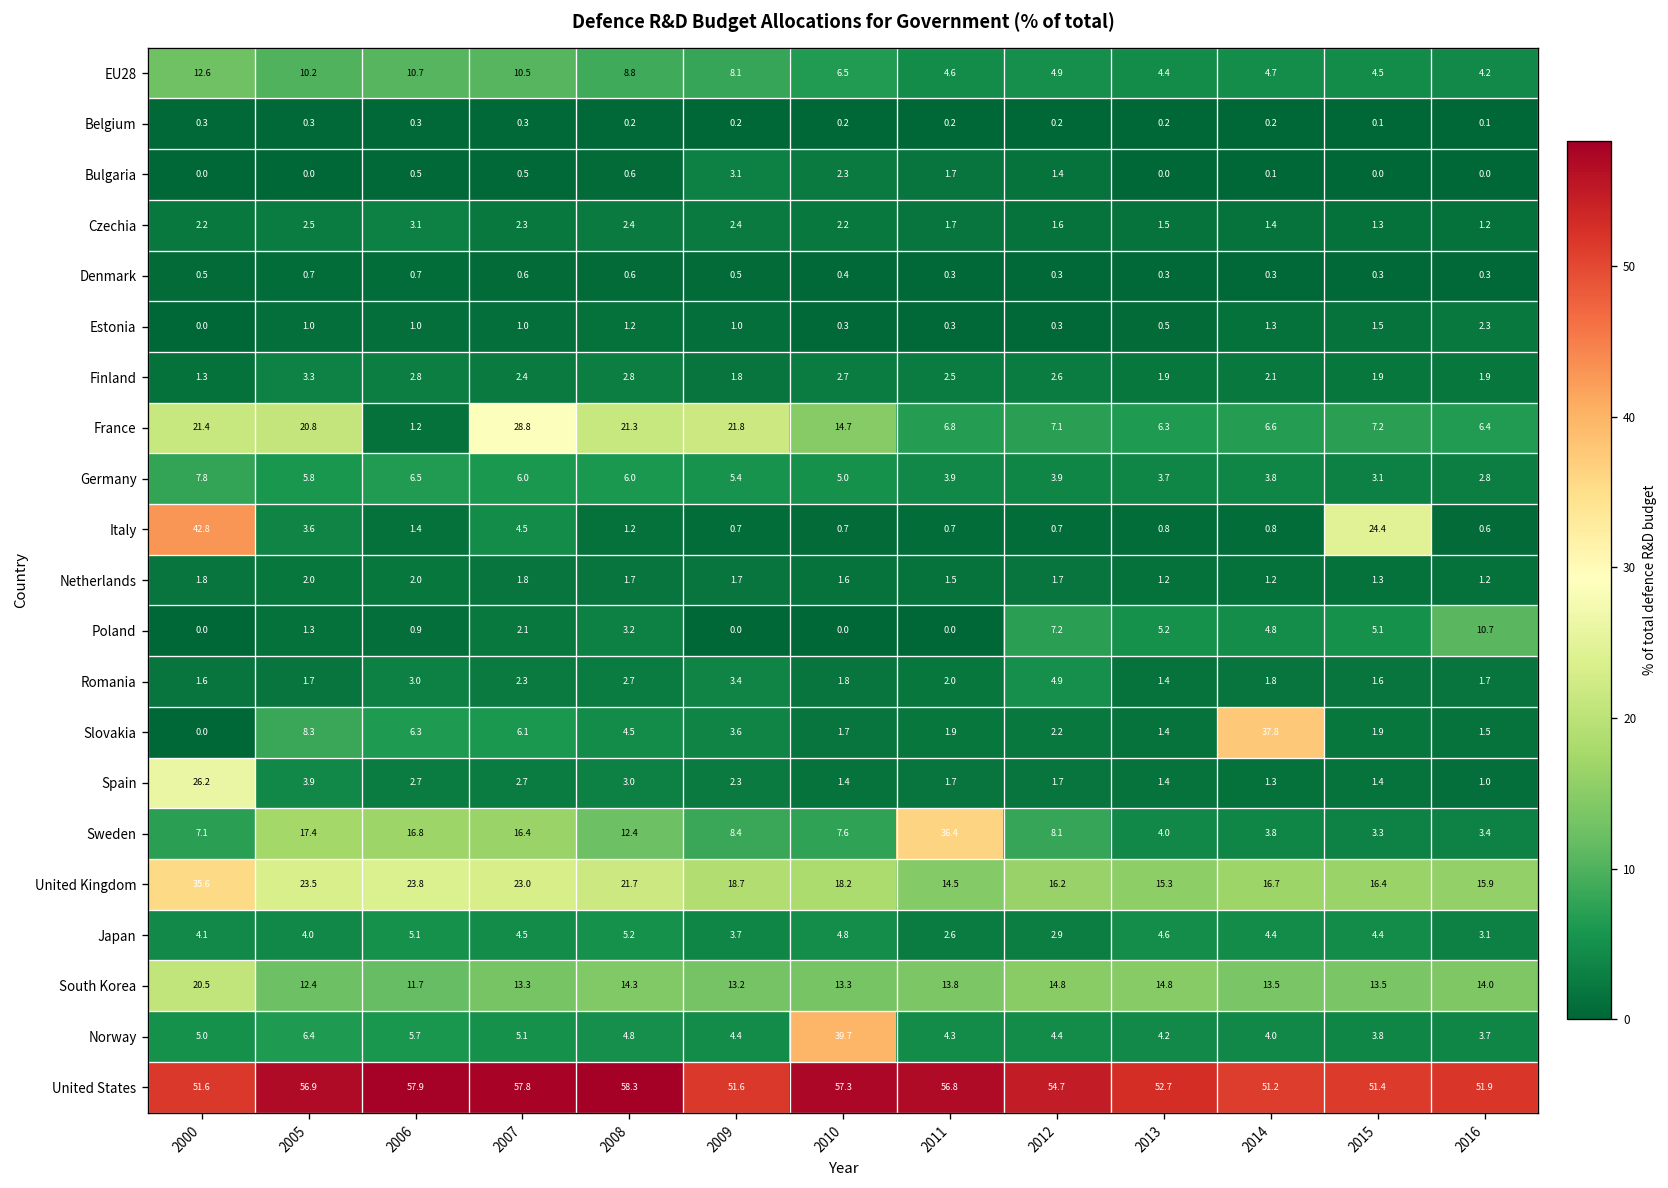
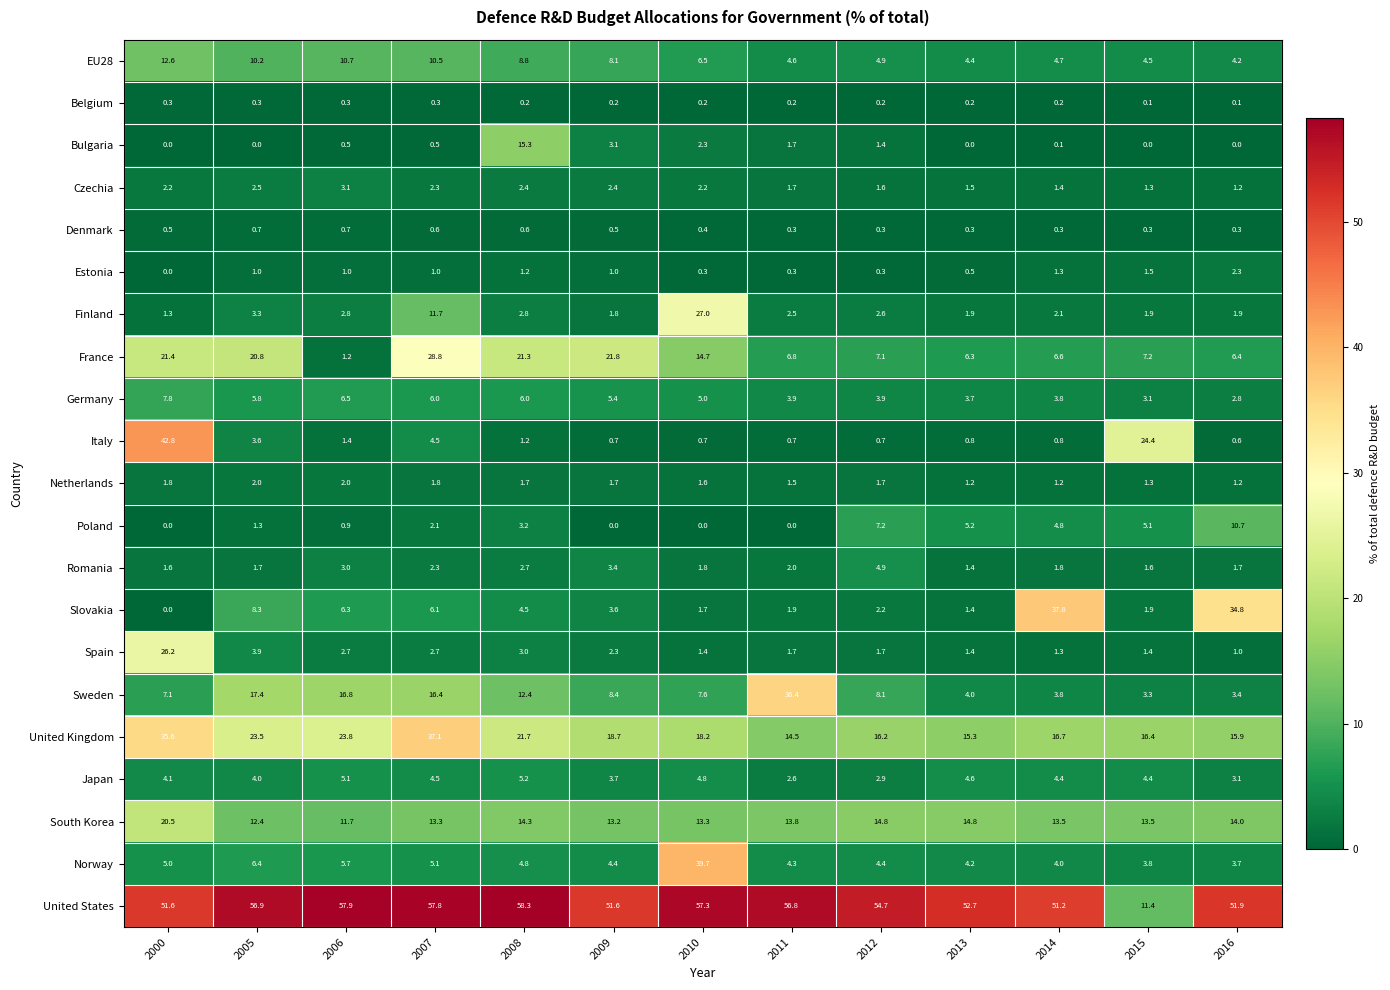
Bulgaria, 2008: 0.6 -> 15.3
Finland, 2007: 2.4 -> 11.7
Finland, 2010: 2.7 -> 27.0
Slovakia, 2016: 1.5 -> 34.8
United Kingdom, 2007: 23.0 -> 37.1
United States, 2015: 51.4 -> 11.4
